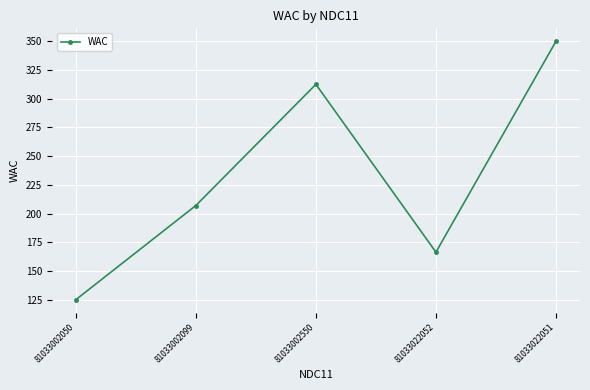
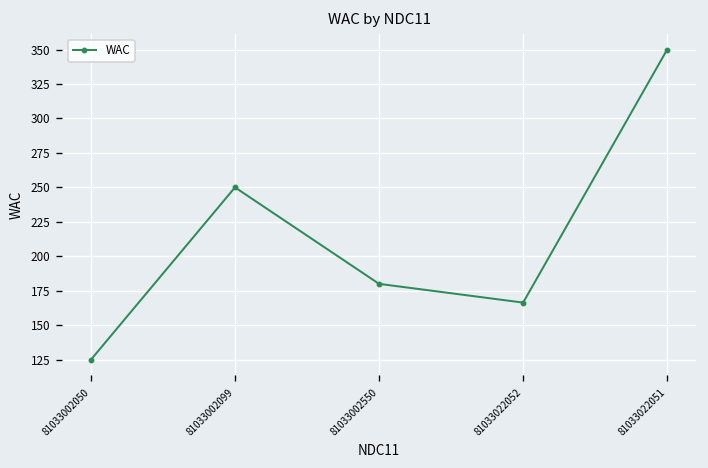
81033002099: 207 -> 250
81033002550: 313 -> 180
